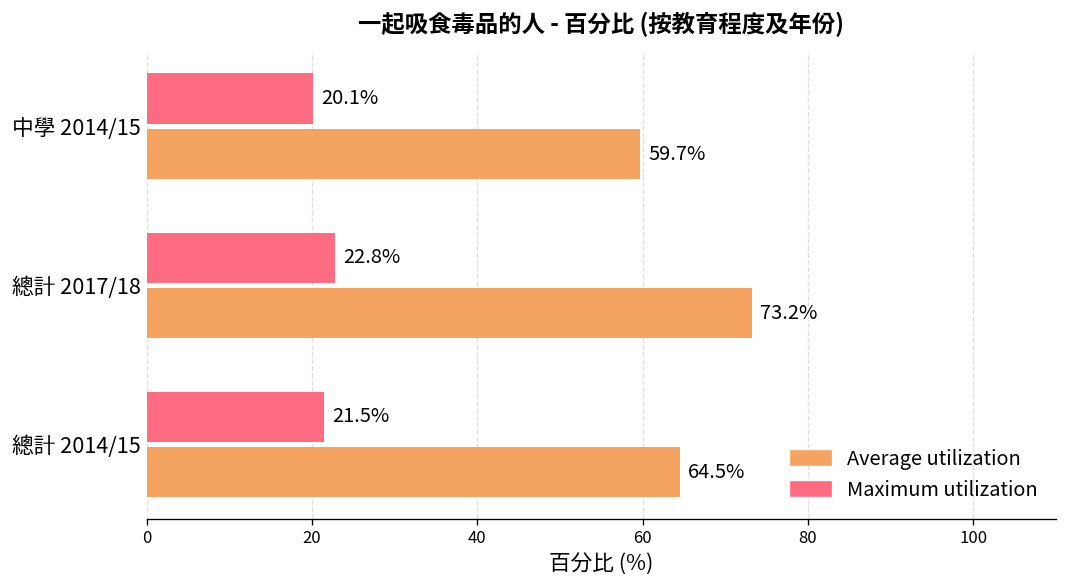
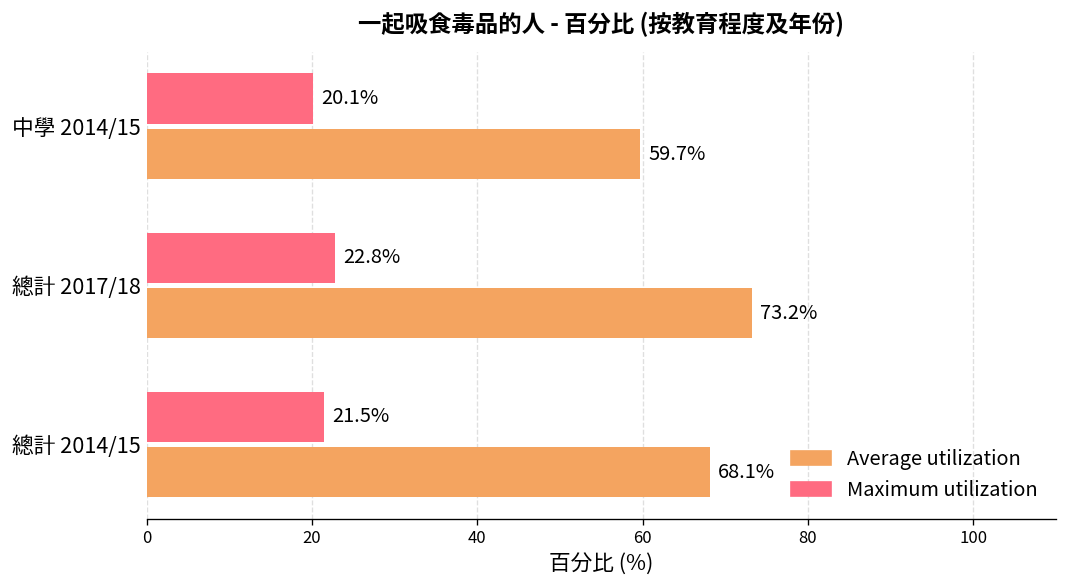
Average utilization, 總計 2014/15: 64.5% -> 68.1%
